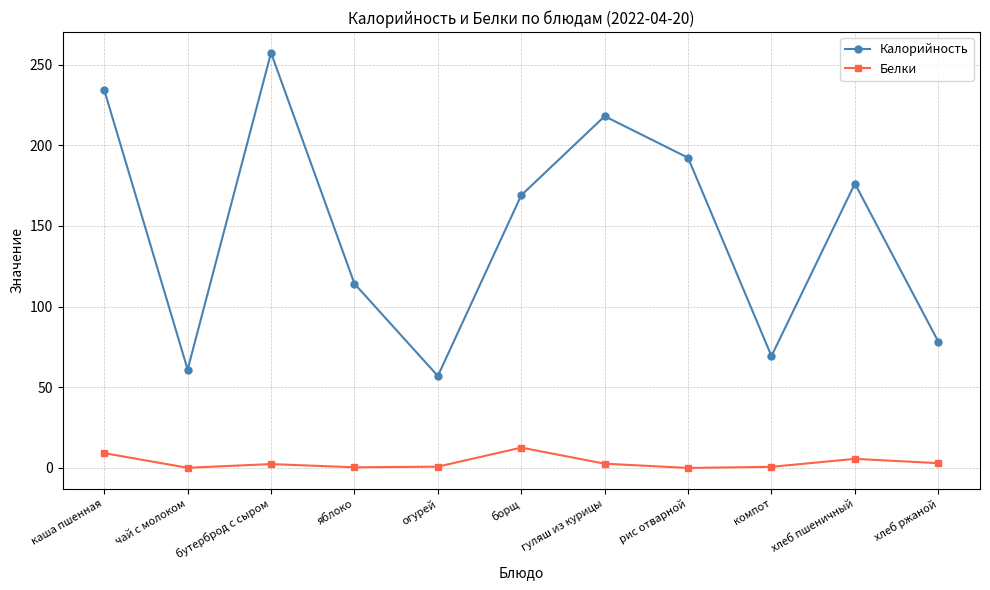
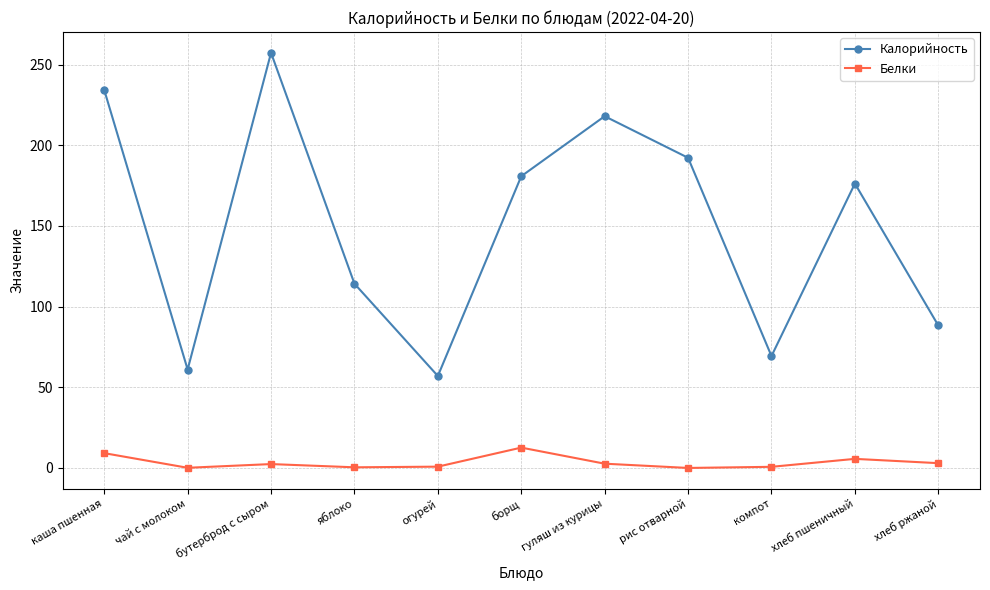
Калорийность, борщ: 169 -> 181
Калорийность, хлеб ржаной: 78 -> 88
